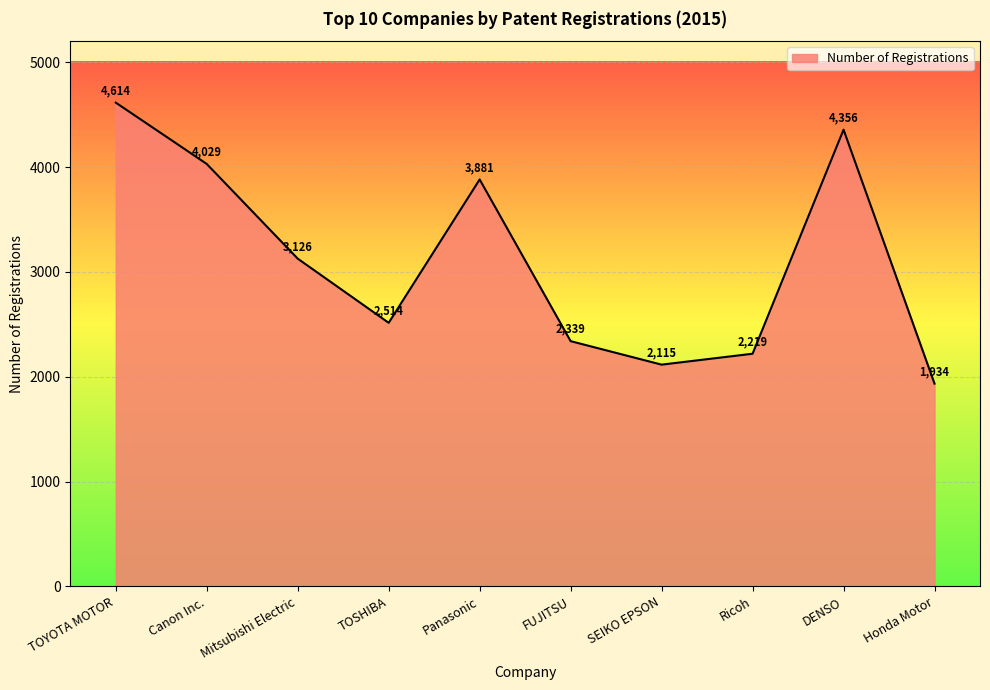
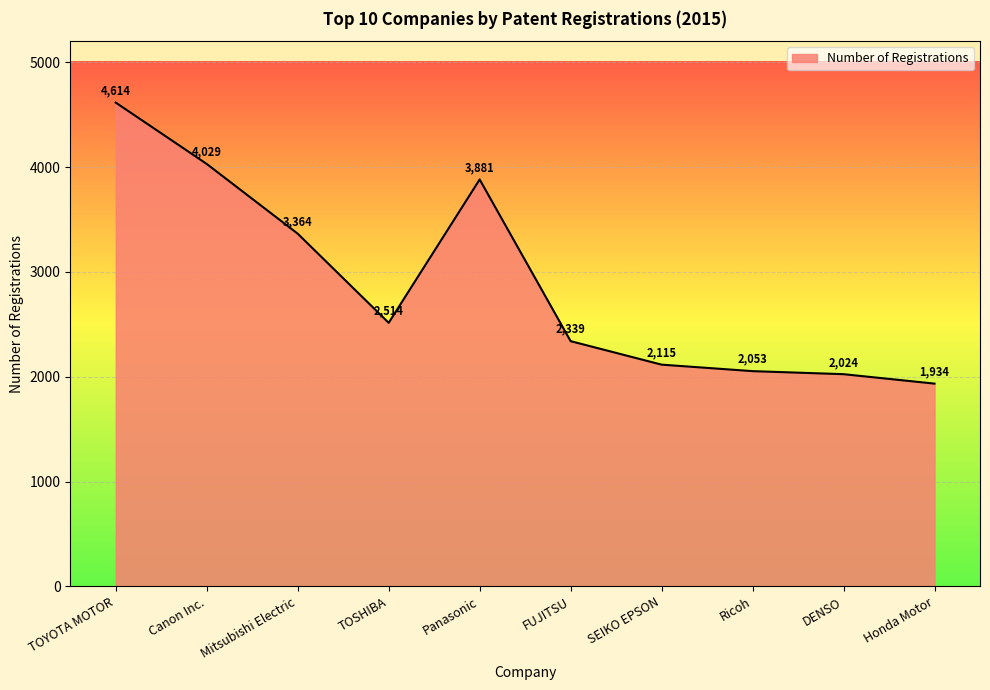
Mitsubishi Electric: 3,126 -> 3,364
Ricoh: 2,219 -> 2,053
DENSO: 4,356 -> 2,024
